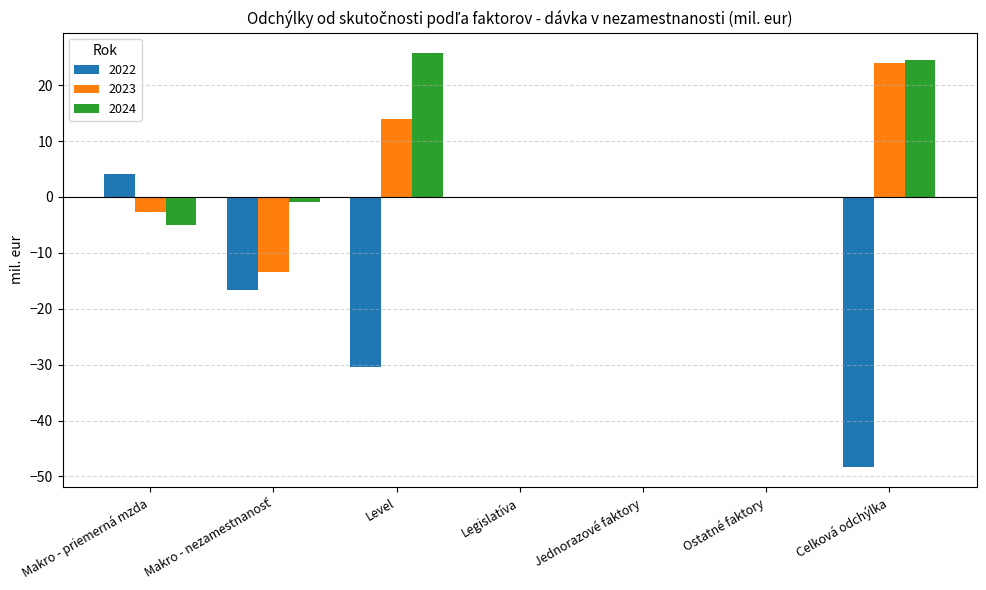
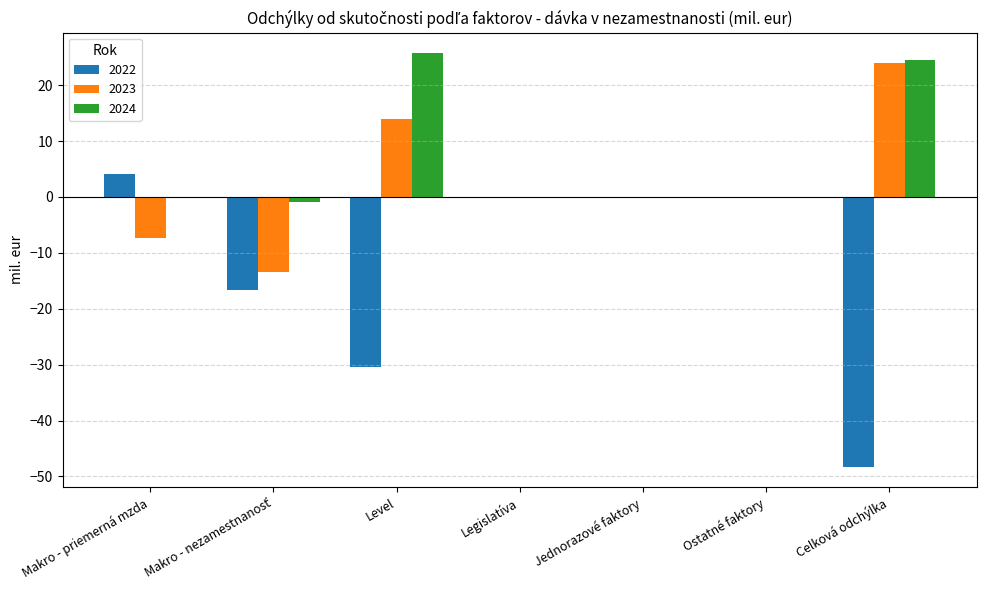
2023, Makro - priemerná mzda: -3 -> -7
2024, Makro - priemerná mzda: -5 -> 0
